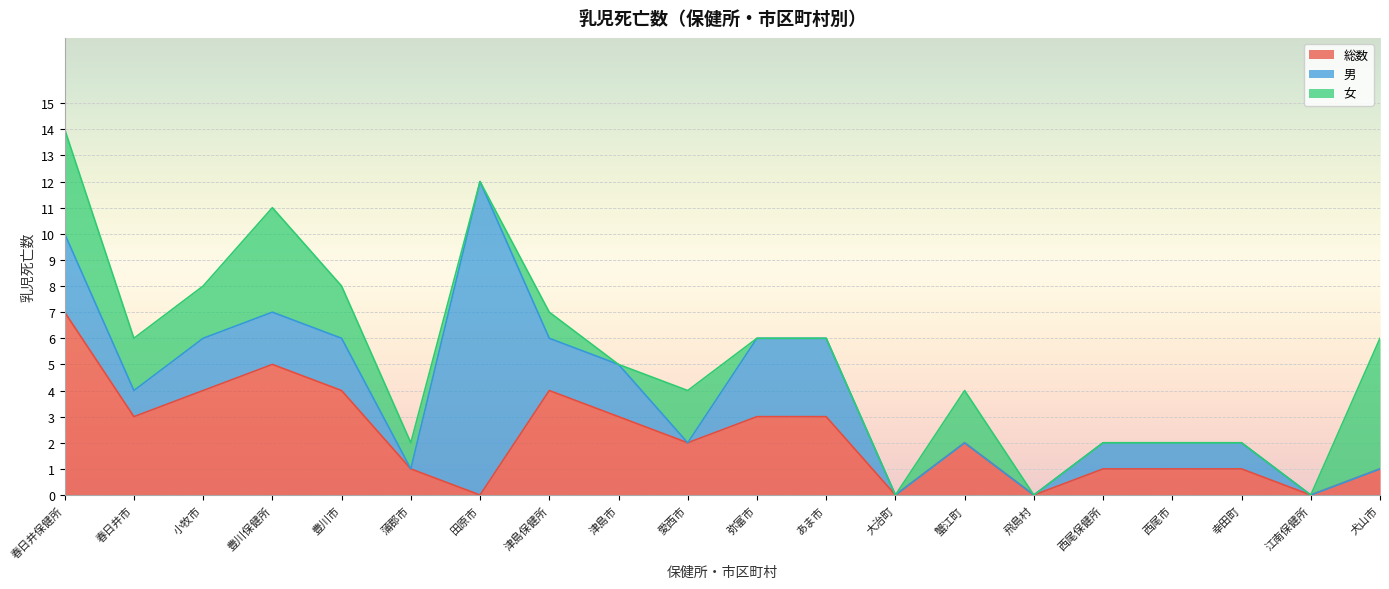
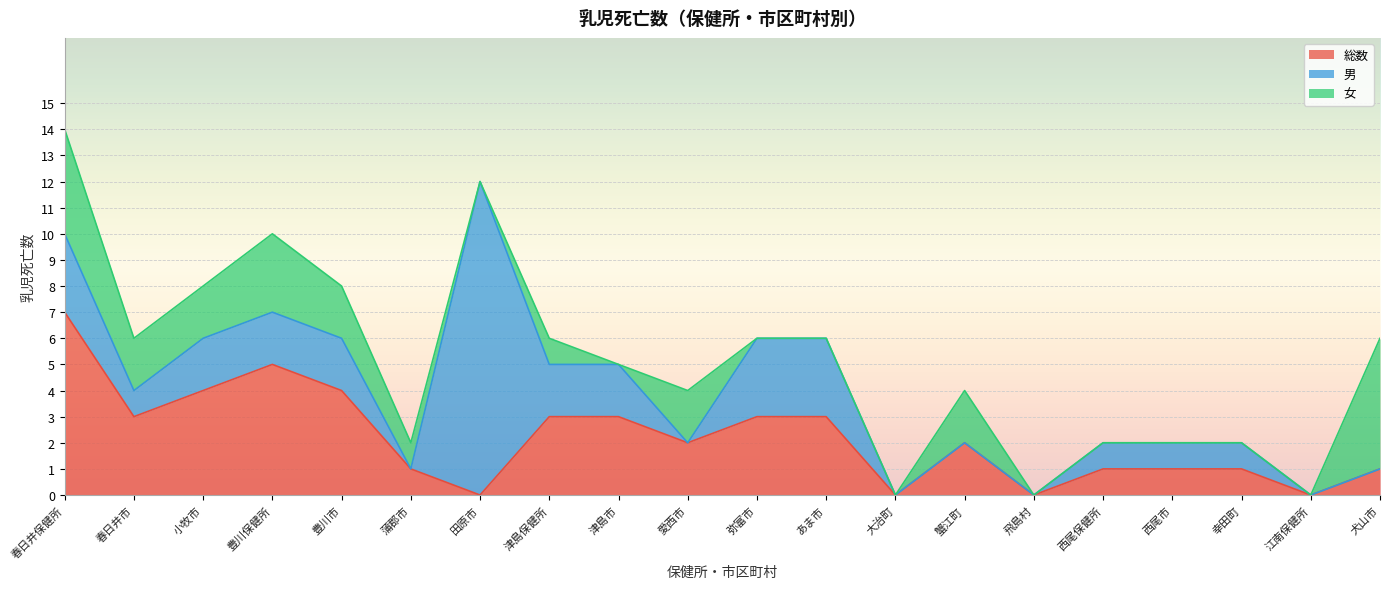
女, 豊川保健所: 4 -> 3
総数, 津島保健所: 4 -> 3
